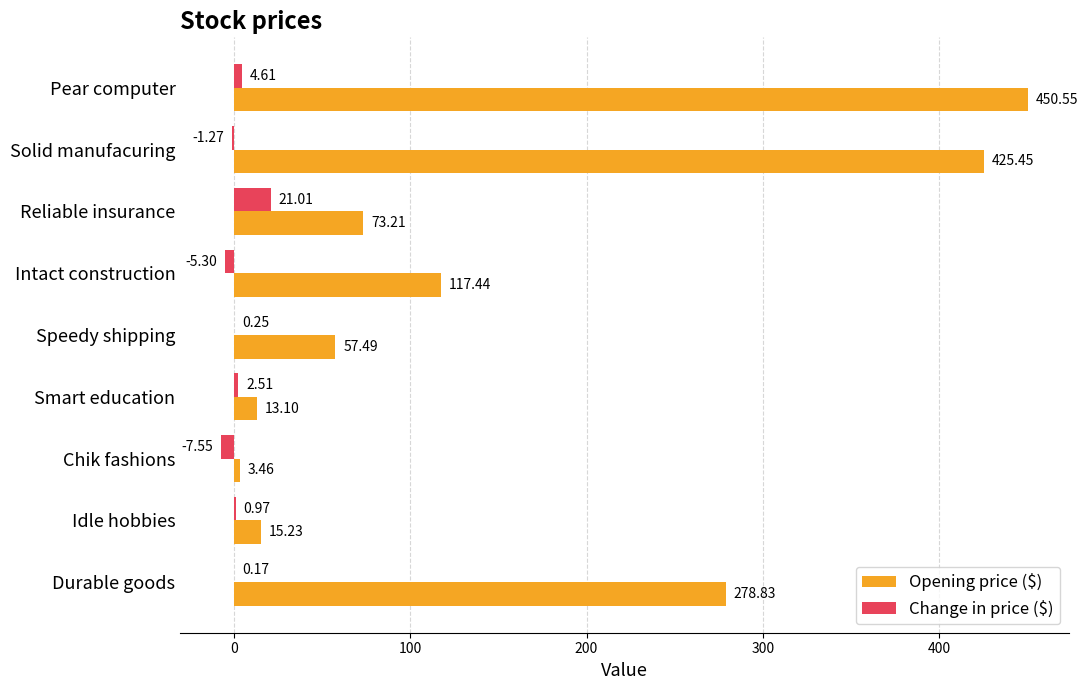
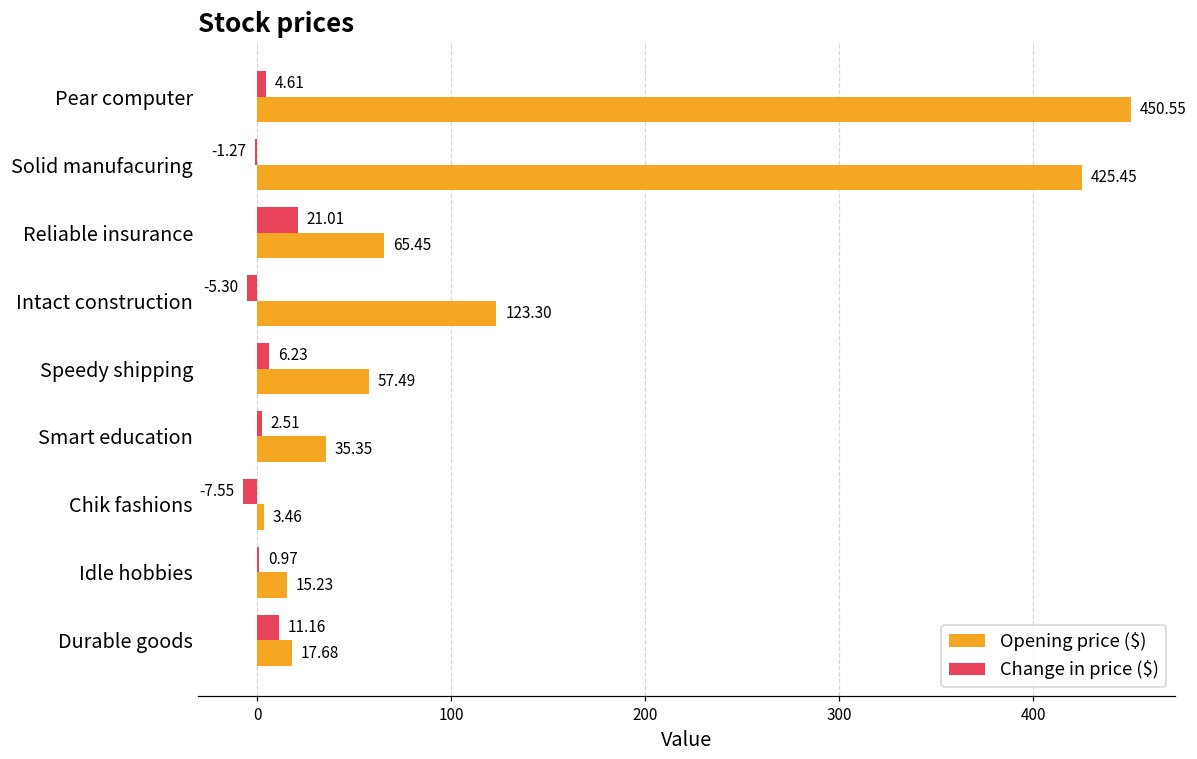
Opening price ($), Reliable insurance: 73.21 -> 65.45
Opening price ($), Intact construction: 117.44 -> 123.30
Change in price ($), Speedy shipping: 0.25 -> 6.23
Opening price ($), Smart education: 13.10 -> 35.35
Change in price ($), Durable goods: 0.17 -> 11.16
Opening price ($), Durable goods: 278.83 -> 17.68
